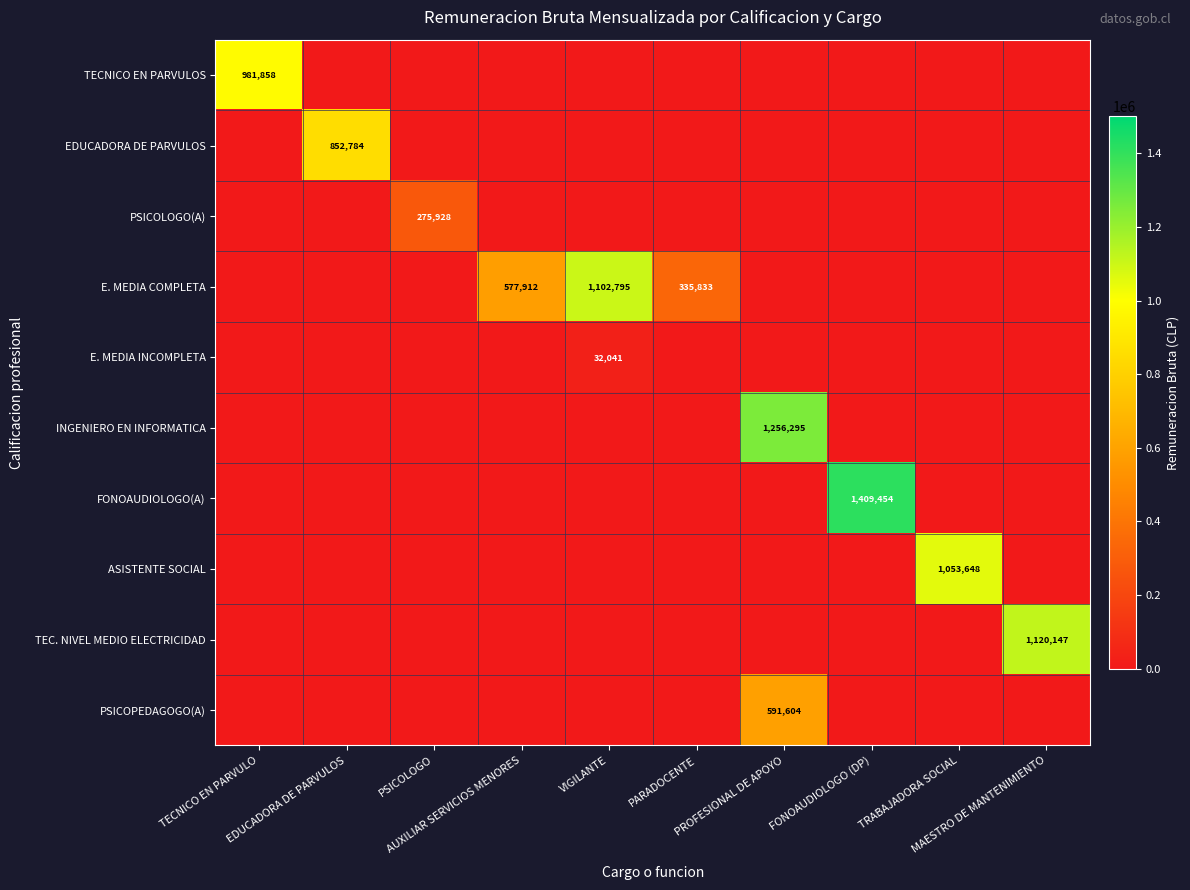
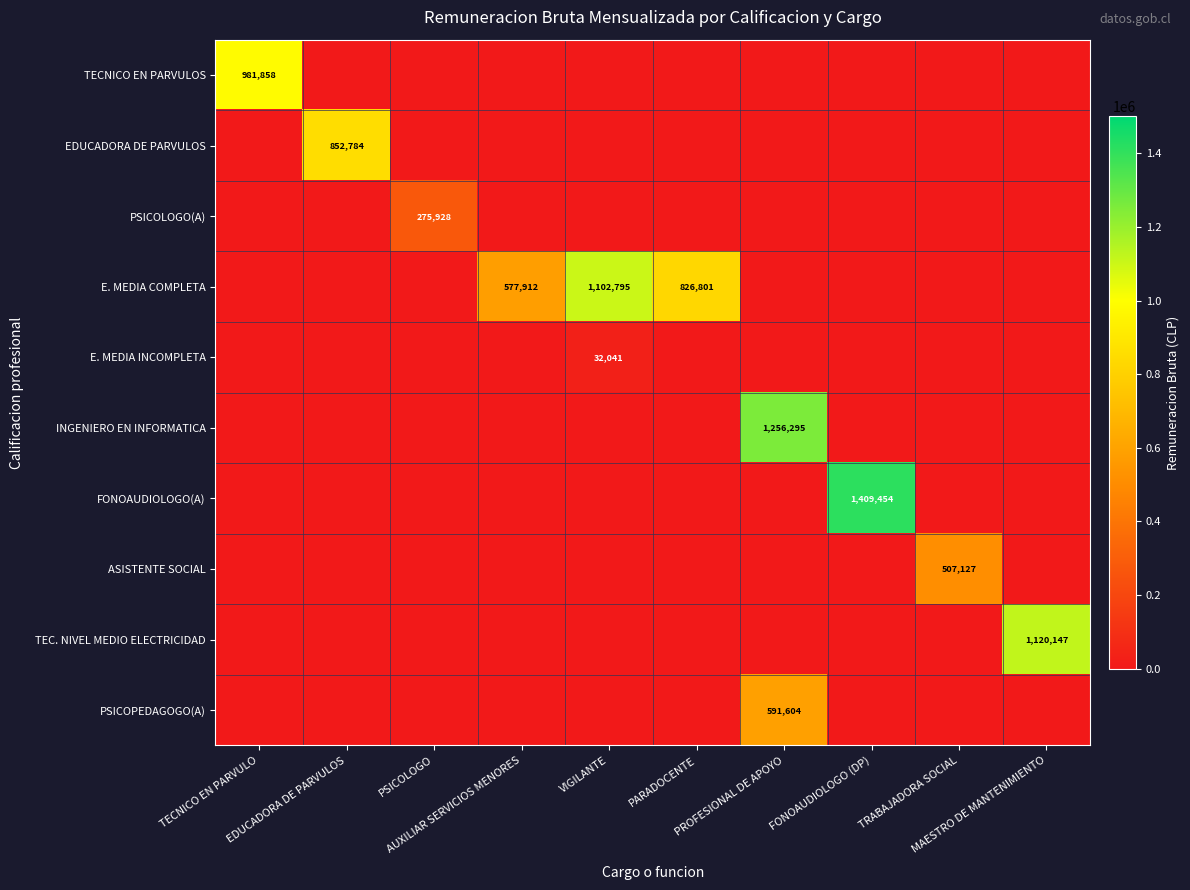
E. MEDIA COMPLETA, PARADOCENTE: 335,833 -> 826,801
ASISTENTE SOCIAL, TRABAJADORA SOCIAL: 1,053,648 -> 507,127
